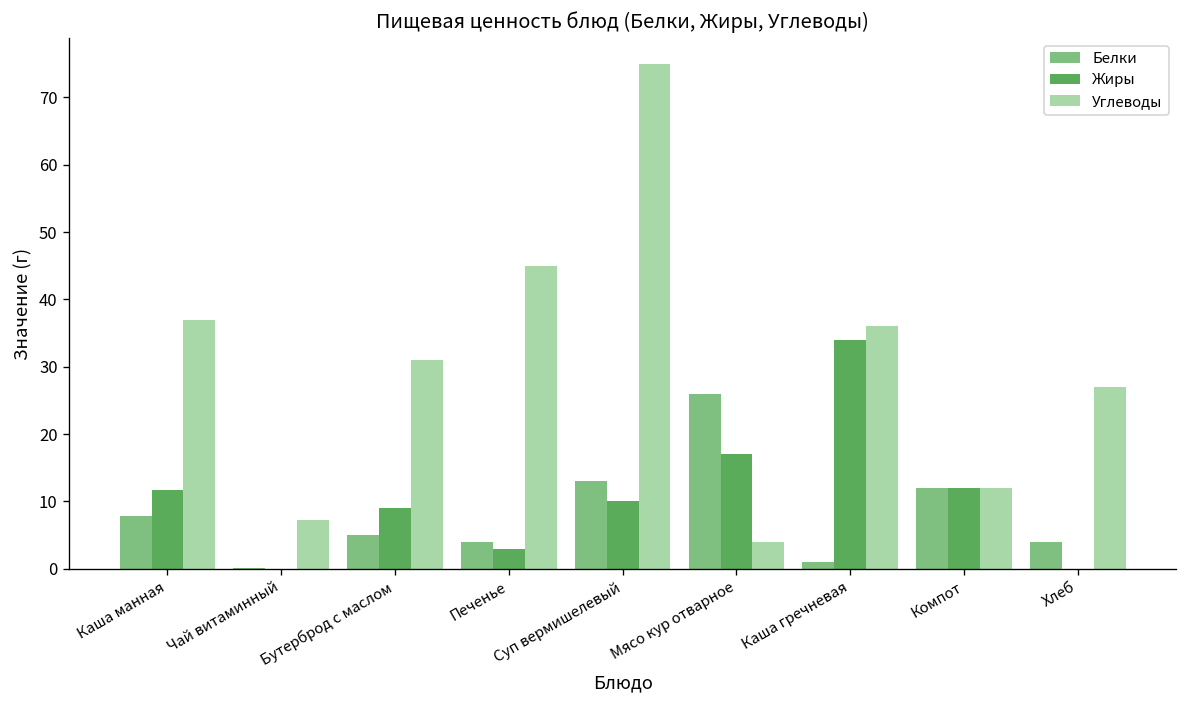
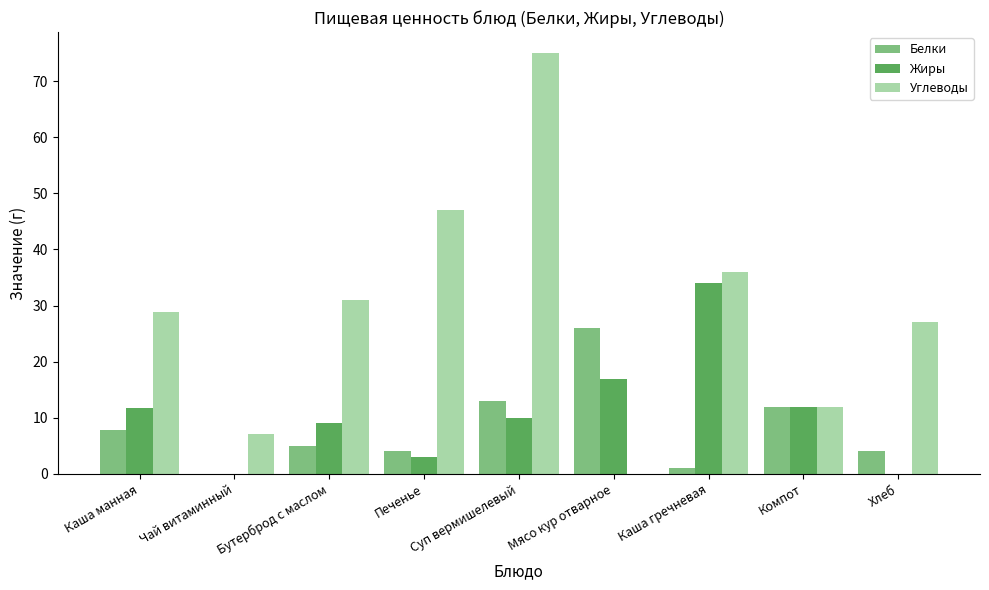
Углеводы, Каша манная: 37 -> 29
Углеводы, Печенье: 45 -> 47
Углеводы, Мясо кур отварное: 4 -> 0
